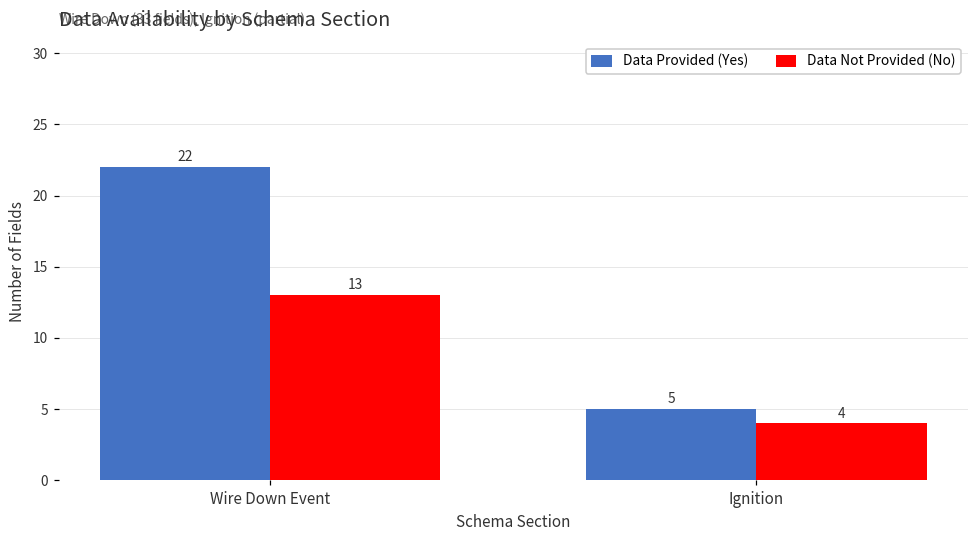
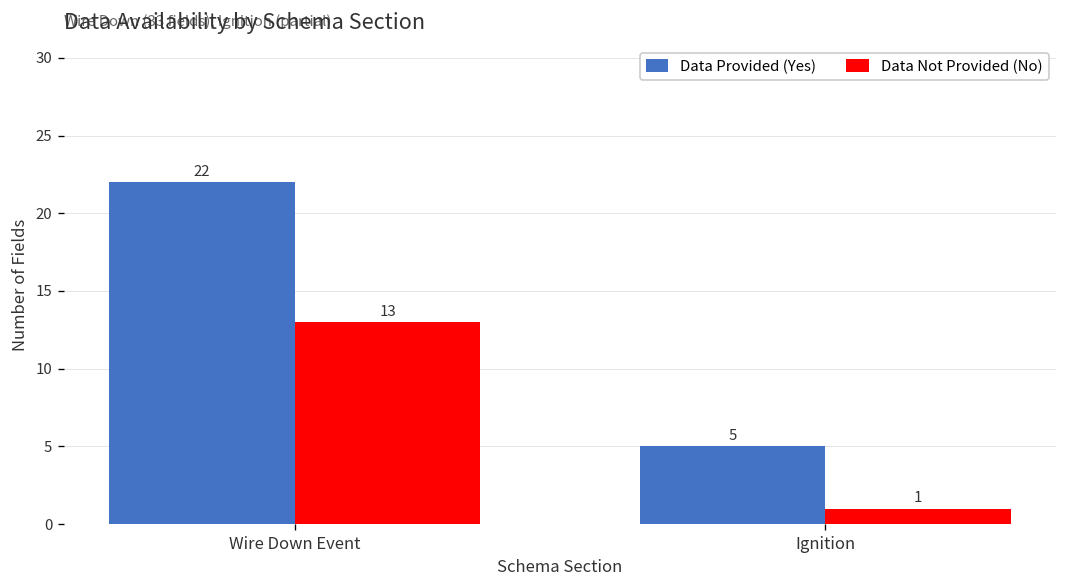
Data Not Provided (No), Ignition: 4 -> 1
